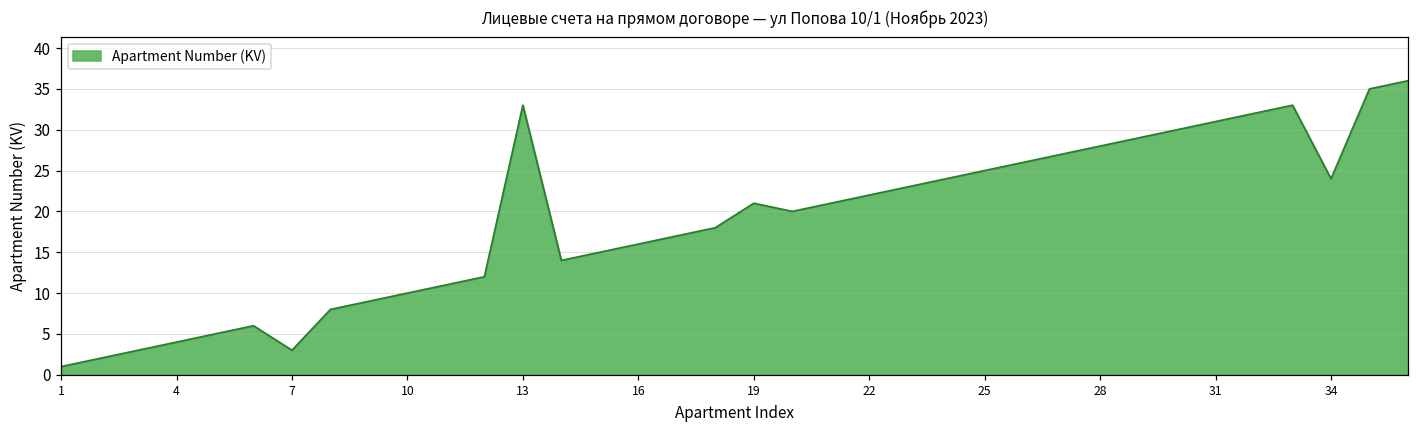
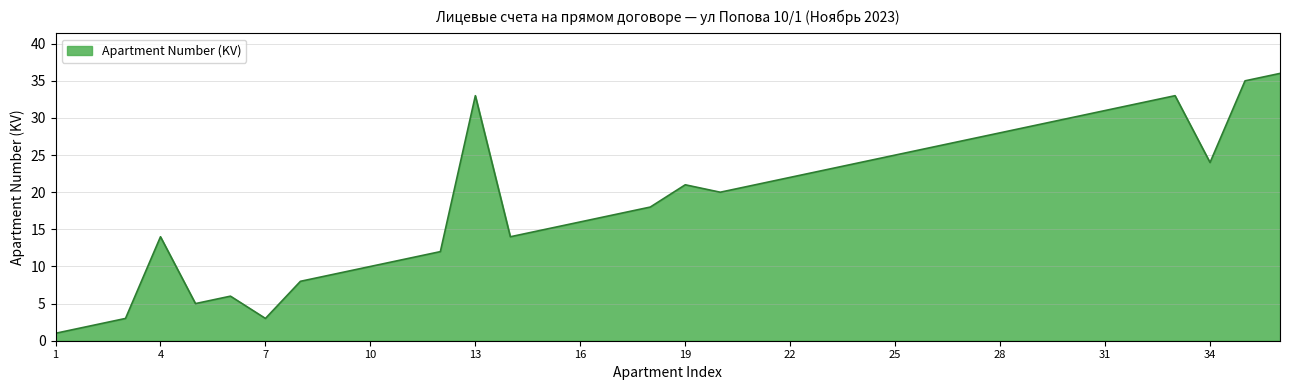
4: 4 -> 14
